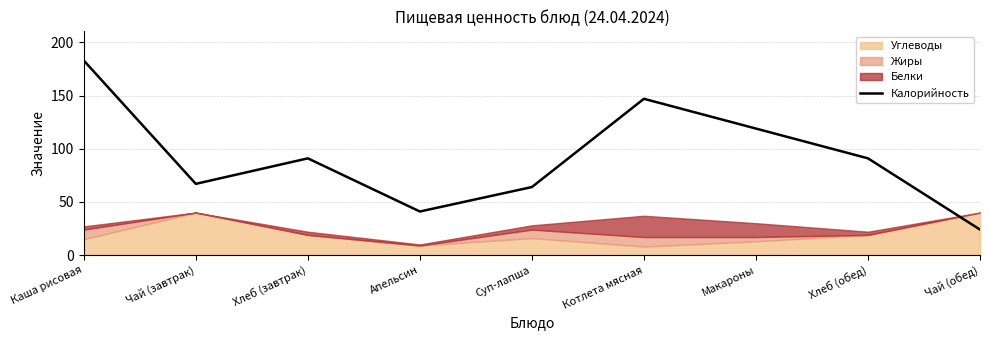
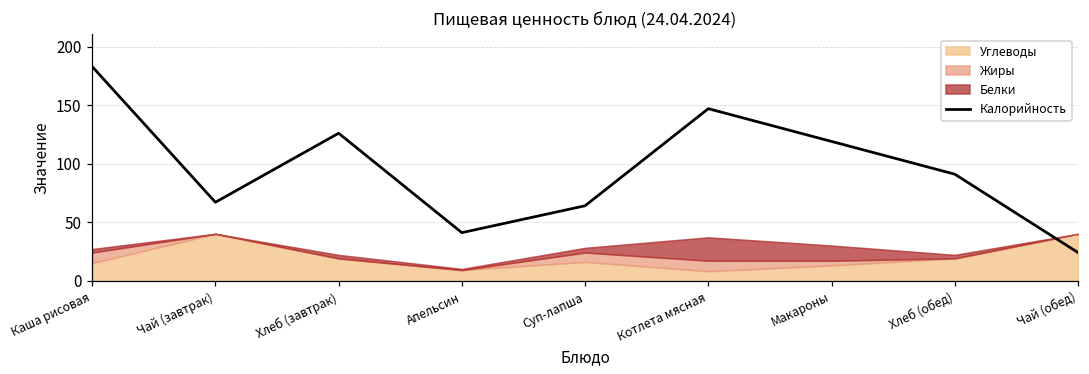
Калорийность, Хлеб (завтрак): 91 -> 126
